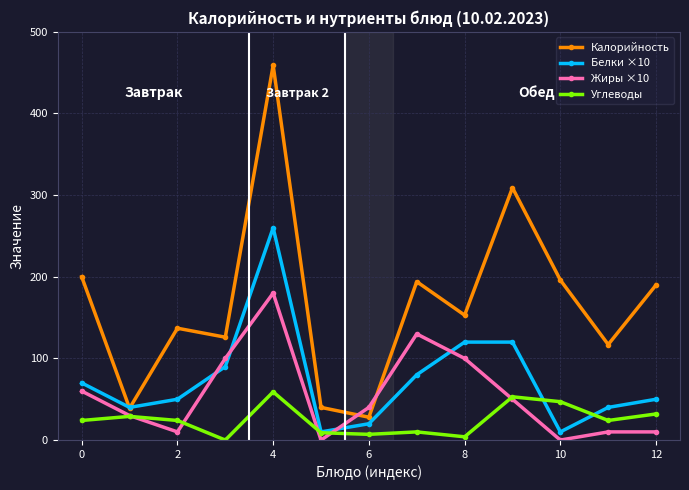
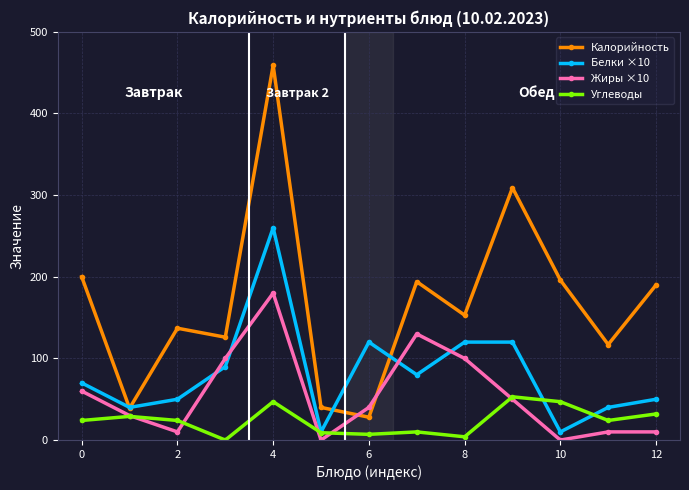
Углеводы, 4: 60 -> 50
Белки ×10, 6: 20 -> 120
